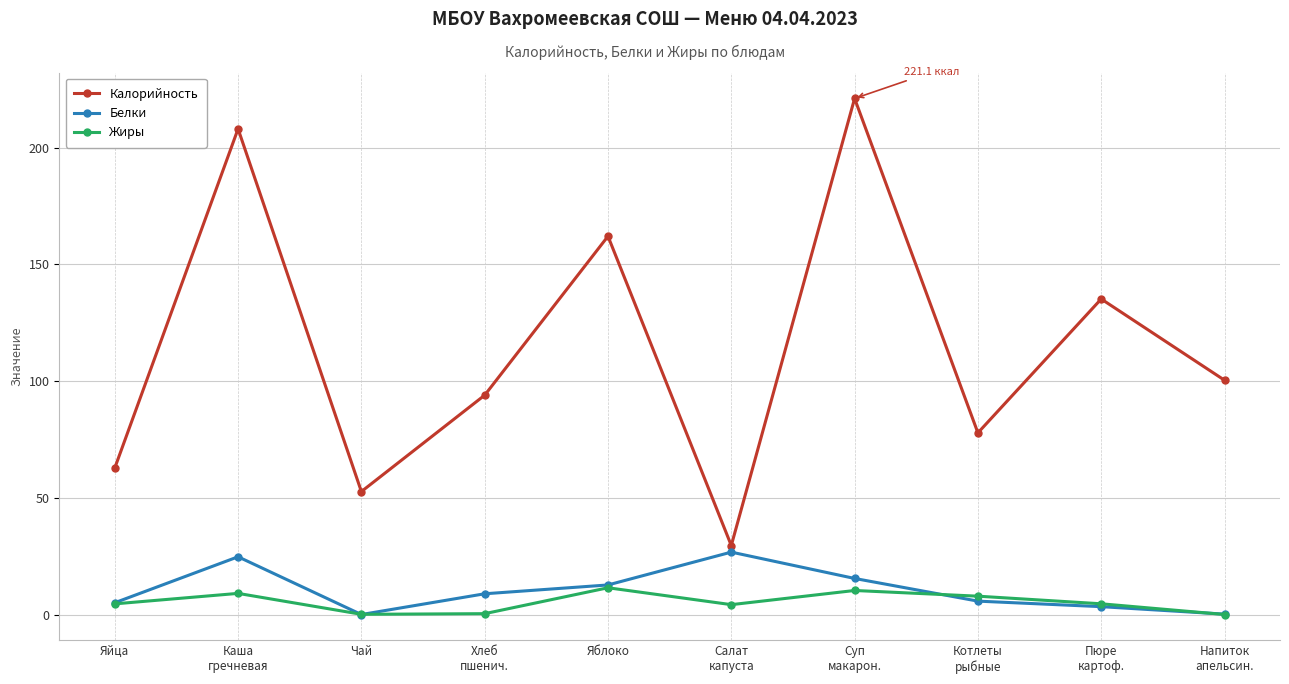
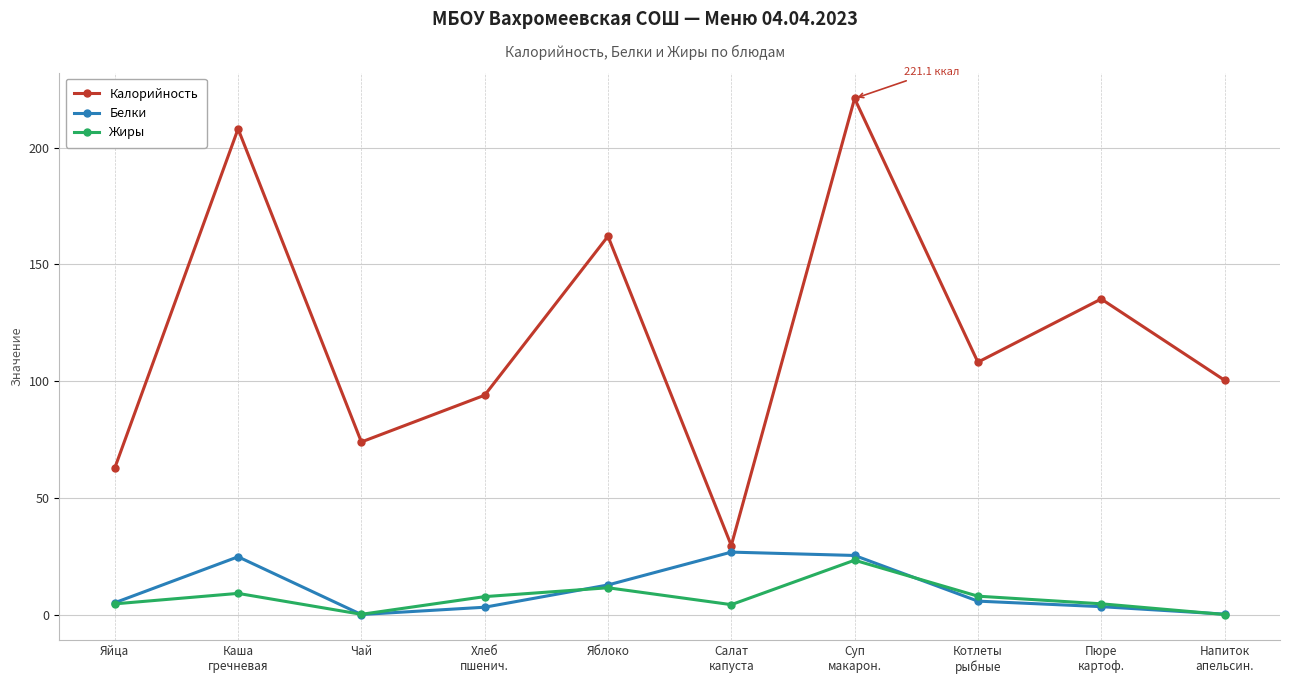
Калорийность, Чай: 53 -> 74
Белки, Хлеб пшенич.: 9 -> 3
Жиры, Хлеб пшенич.: 0 -> 8
Белки, Суп макарон.: 15 -> 25
Жиры, Суп макарон.: 10 -> 23
Калорийность, Котлеты рыбные: 78 -> 108
